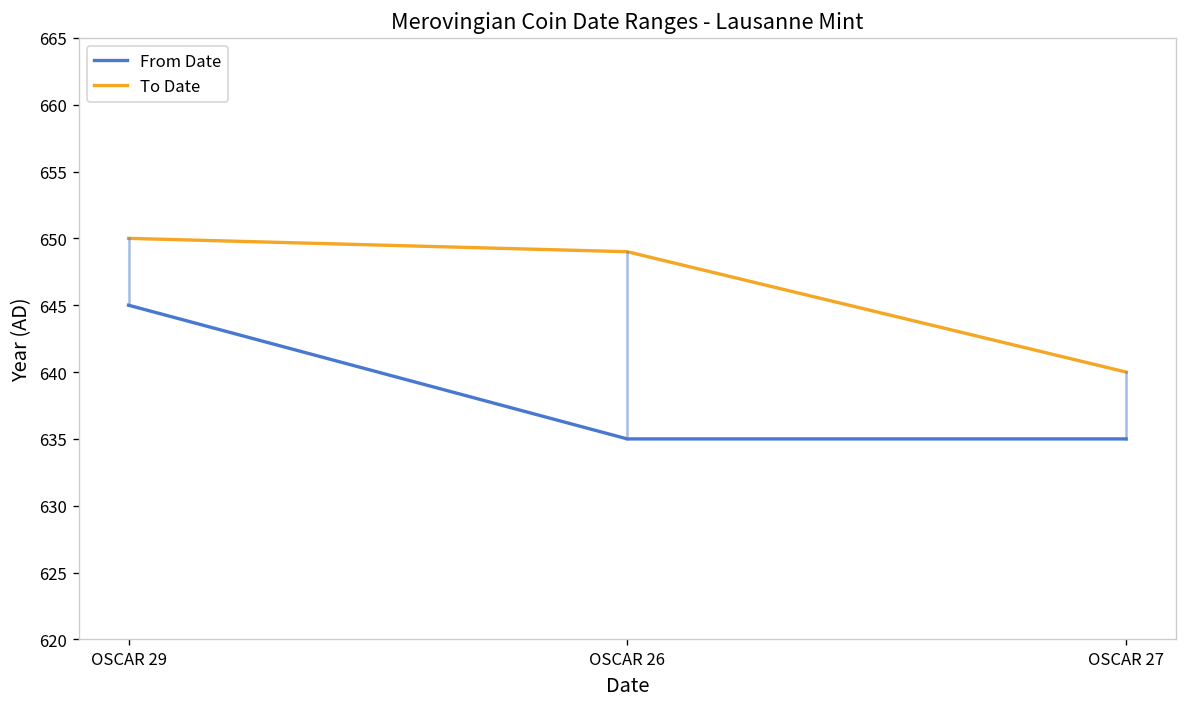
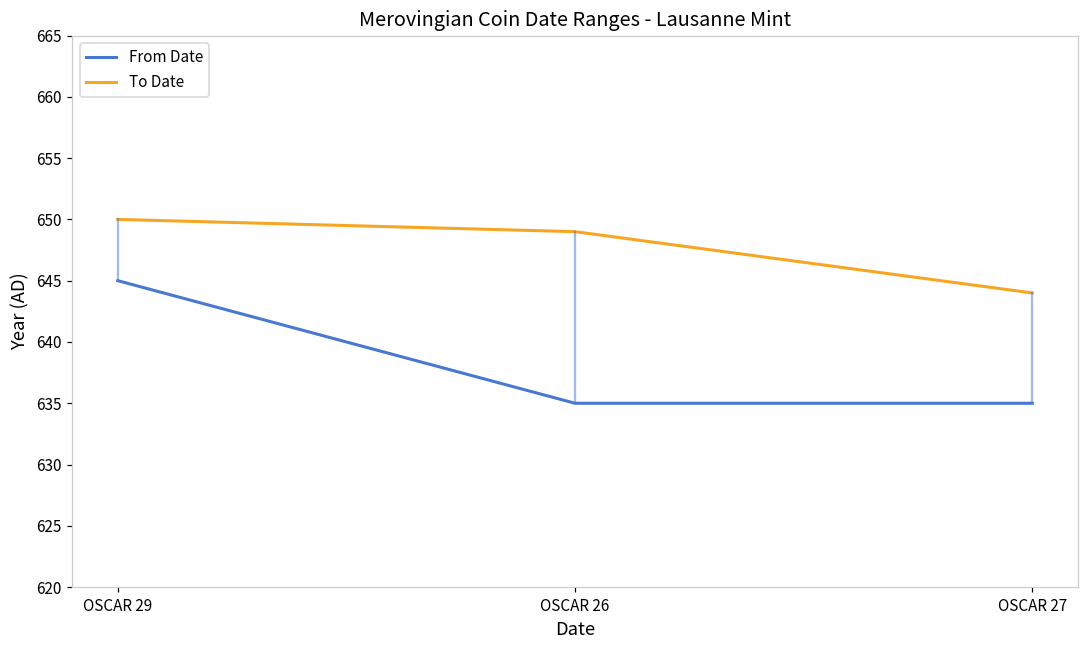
To Date, OSCAR 27: 640 -> 644
